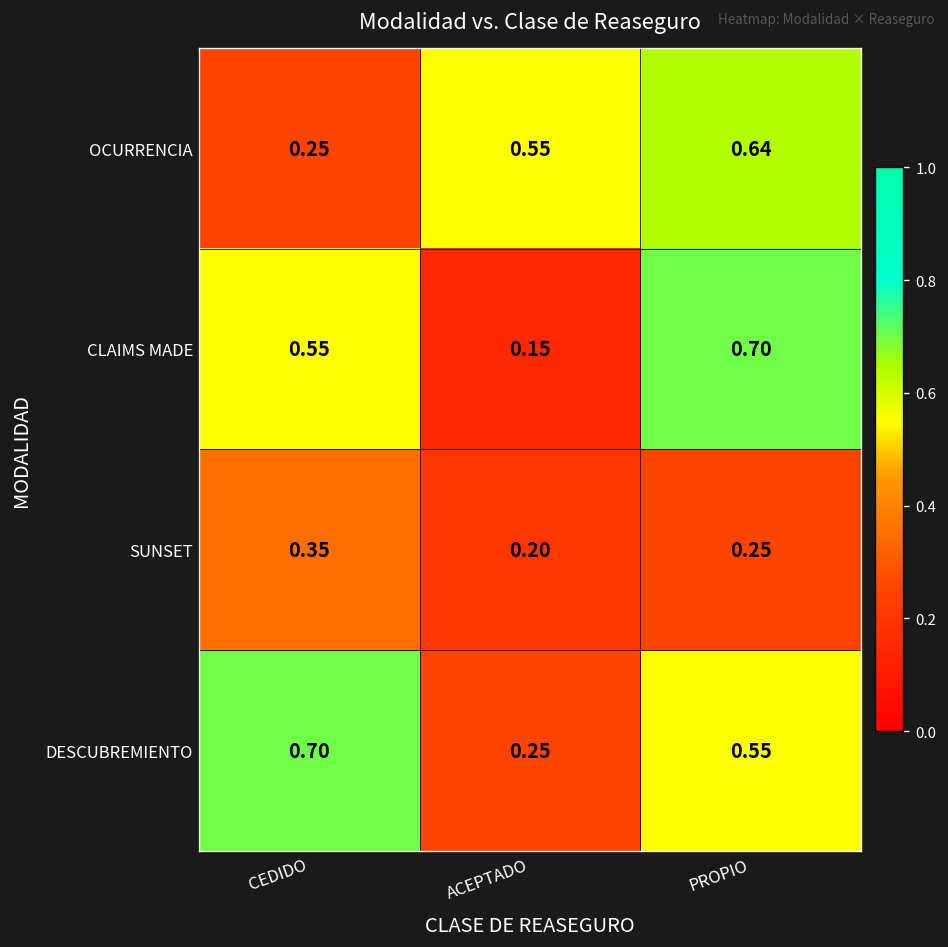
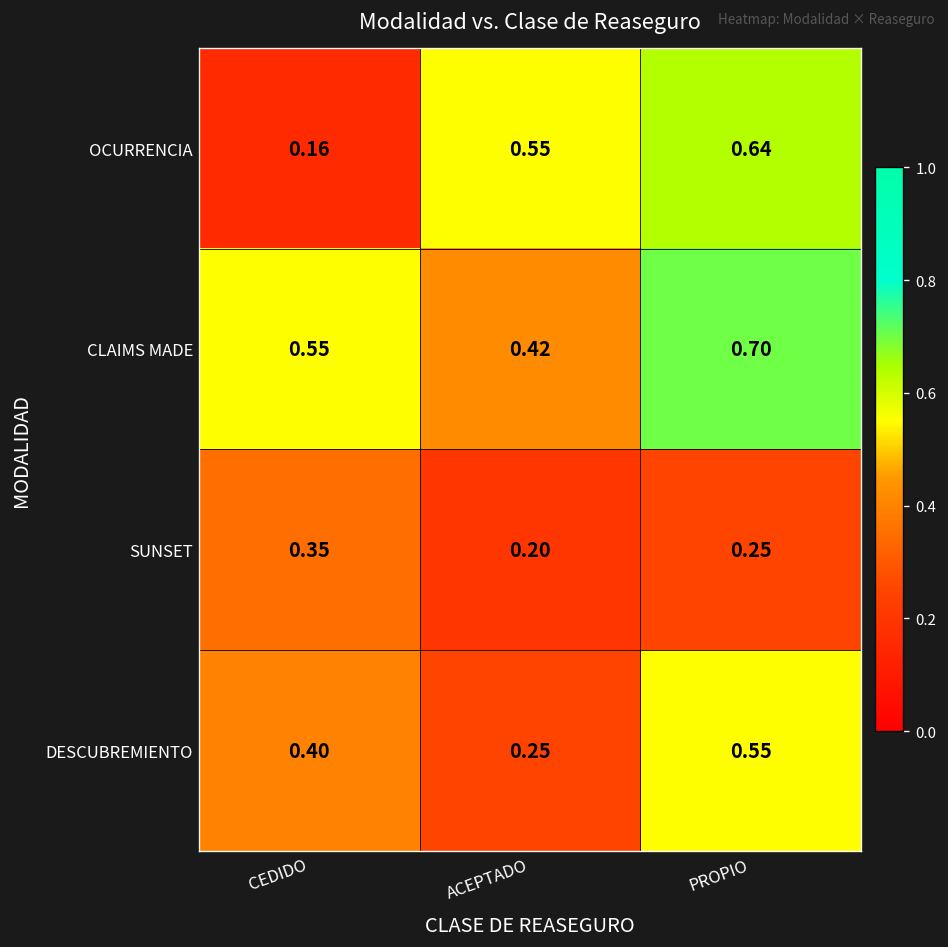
OCURRENCIA, CEDIDO: 0.25 -> 0.16
CLAIMS MADE, ACEPTADO: 0.15 -> 0.42
DESCUBREMIENTO, CEDIDO: 0.70 -> 0.40
